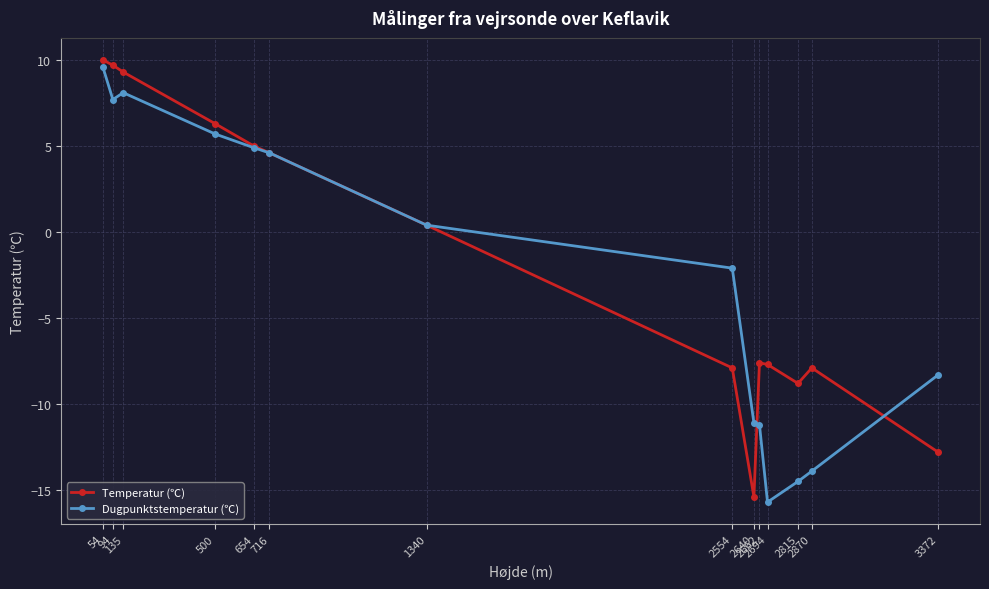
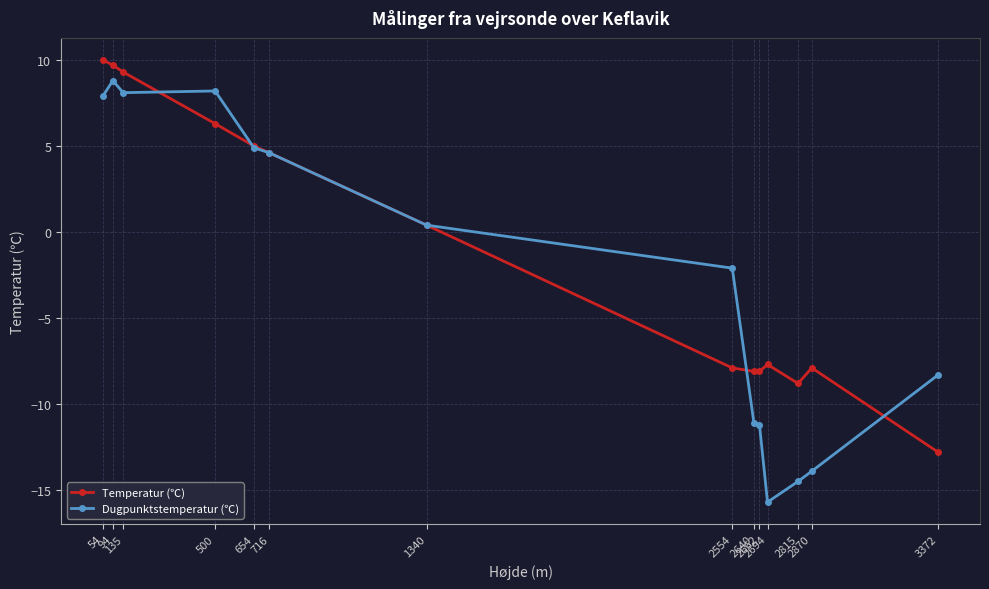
Dugpunktstemperatur (℃), 54: 9.6 -> 7.9
Dugpunktstemperatur (℃), 94: 7.7 -> 8.8
Dugpunktstemperatur (℃), 500: 5.7 -> 8.2
Temperatur (℃), 2640: -15.4 -> -8.1
Temperatur (℃), 2662: -7.6 -> -8.1
